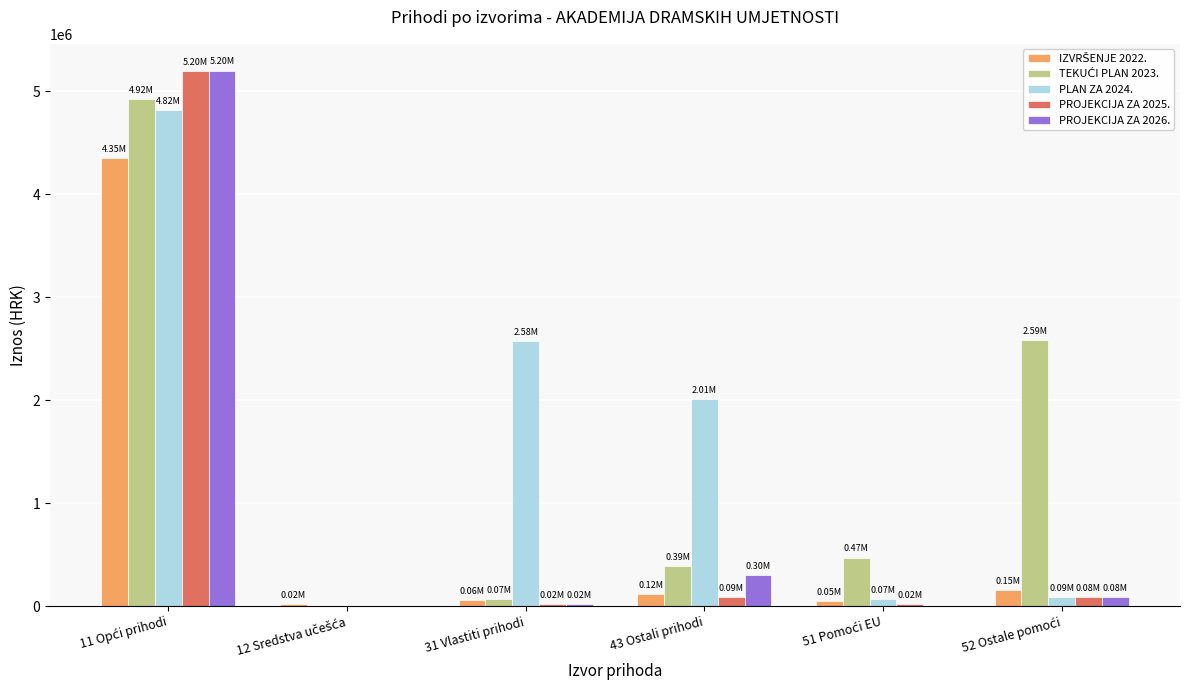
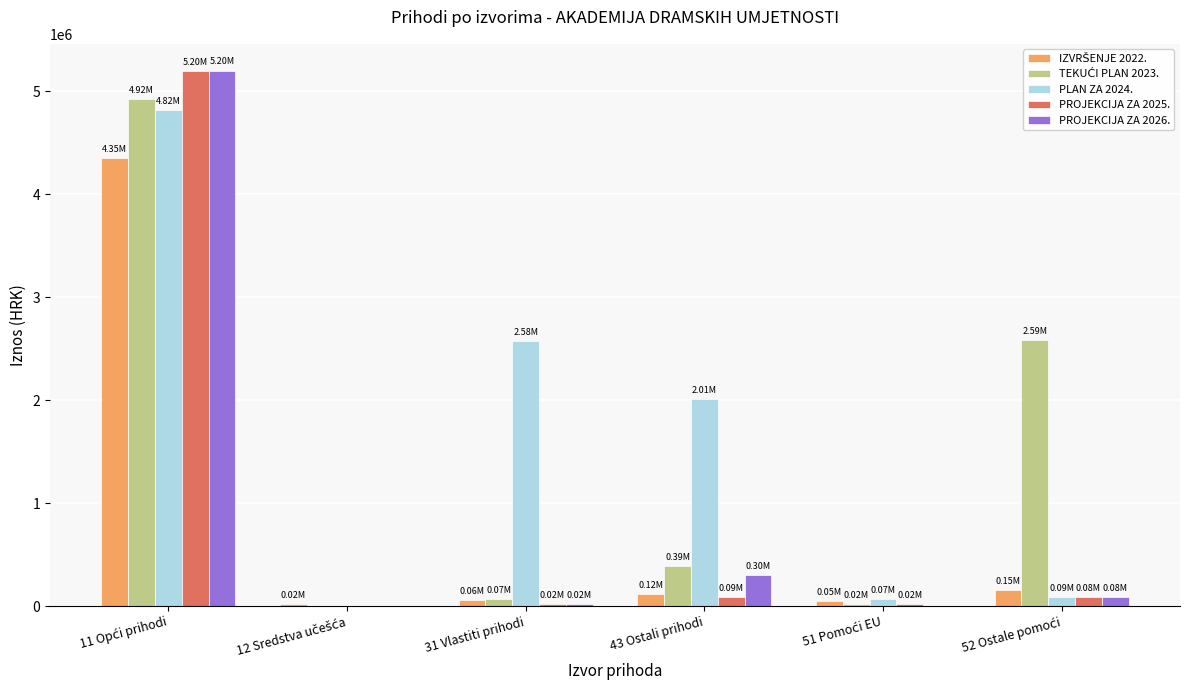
TEKUĆI PLAN 2023., 51 Pomoći EU: 0.47M -> 0.02M
